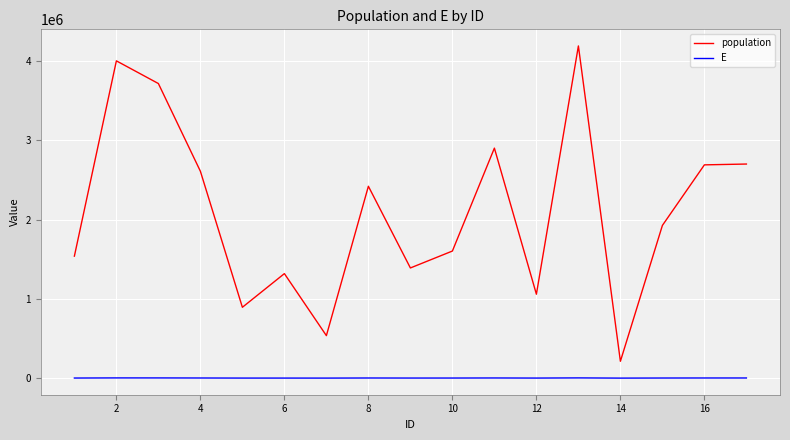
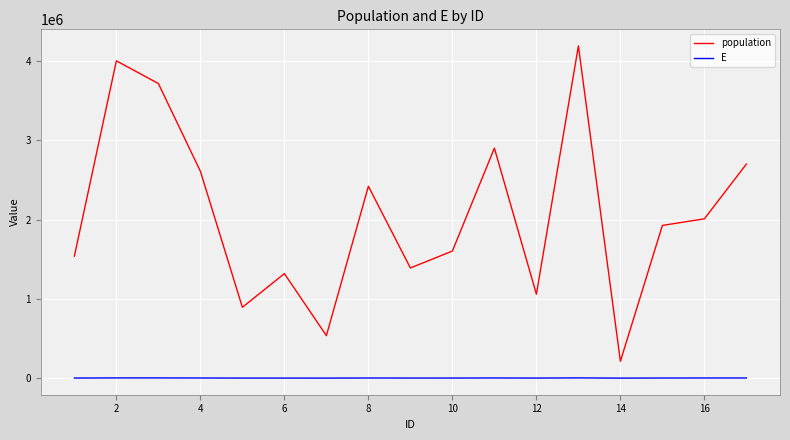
population, 16: 2700000 -> 2000000
